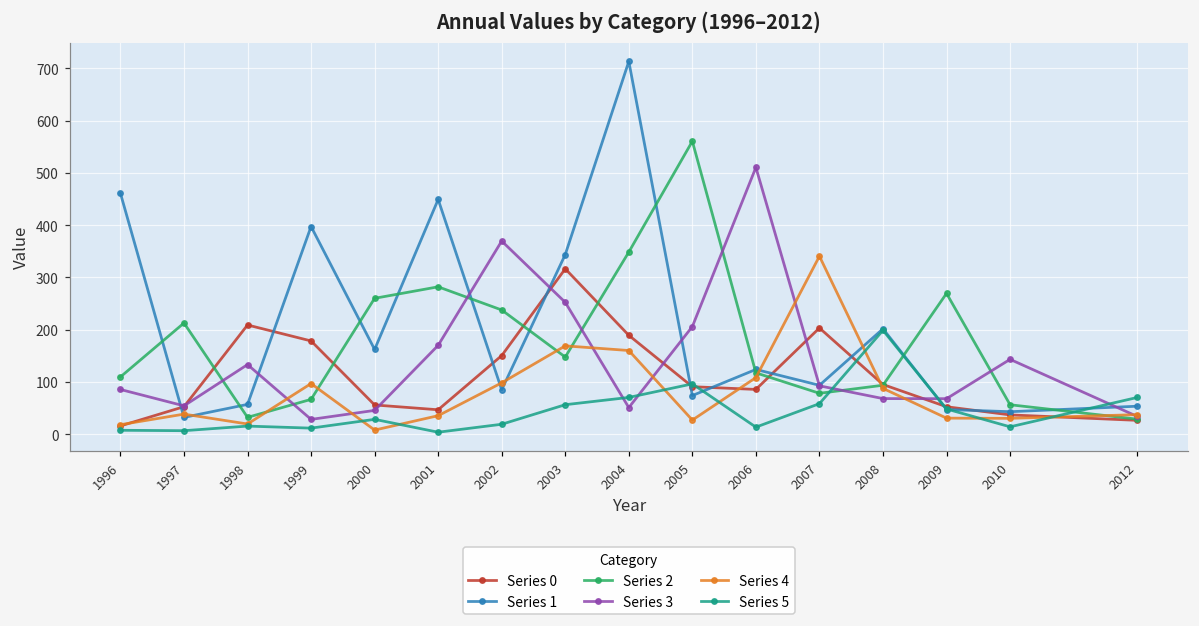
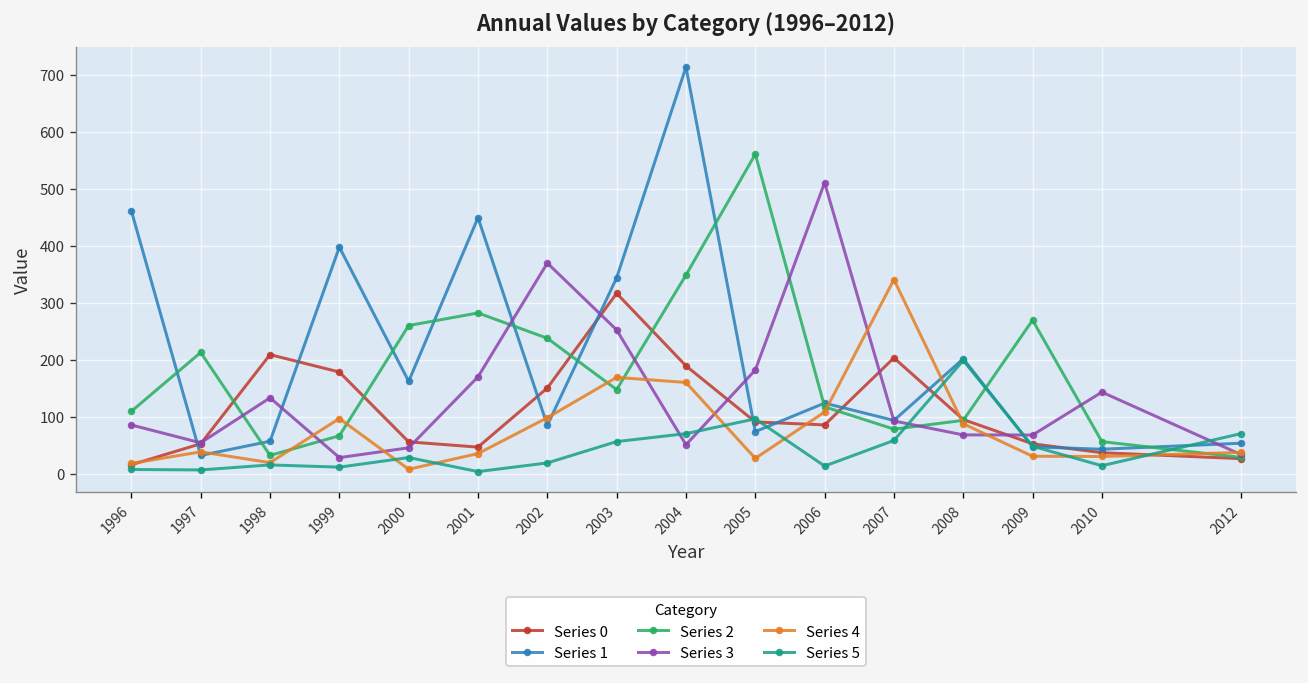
Series 3, 2005: 210 -> 180
